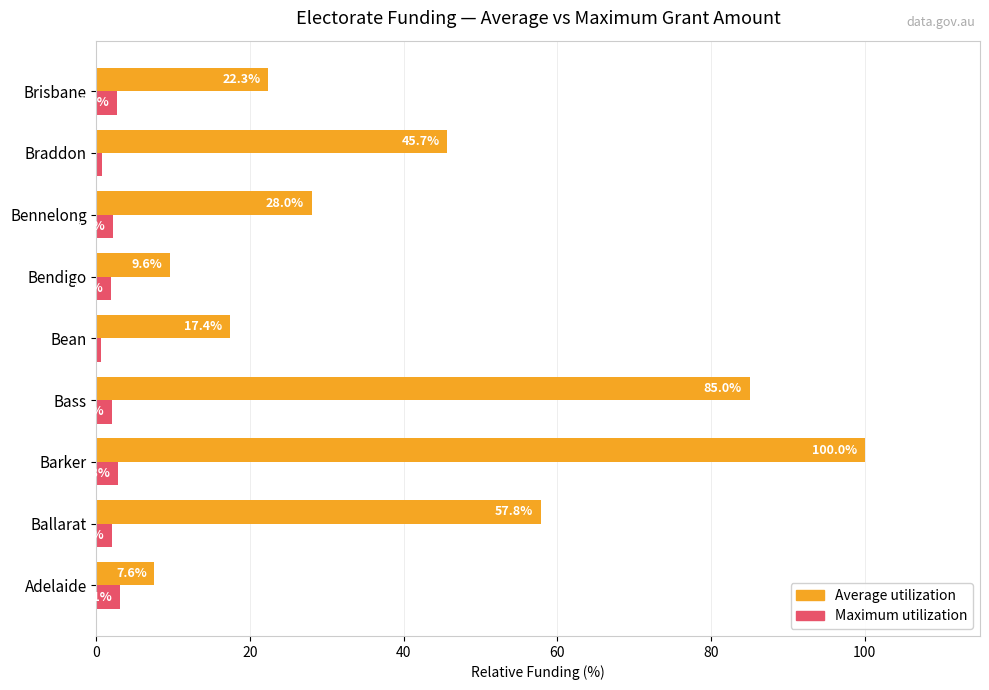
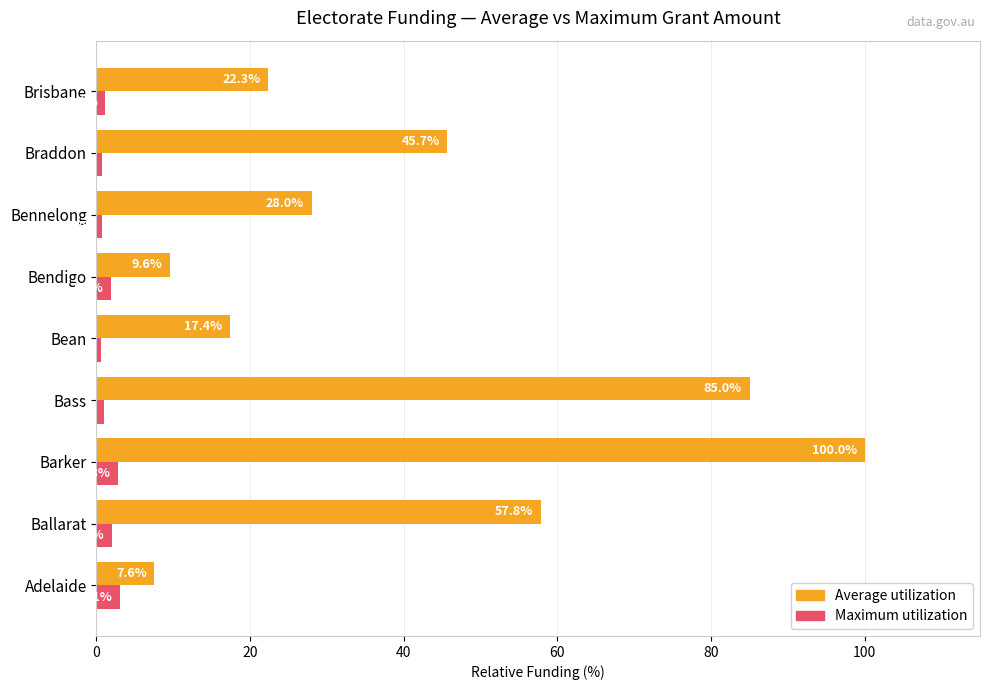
Maximum utilization, Brisbane: 3 -> 1
Maximum utilization, Bennelong: 2 -> 1
Maximum utilization, Bass: 2 -> 1
